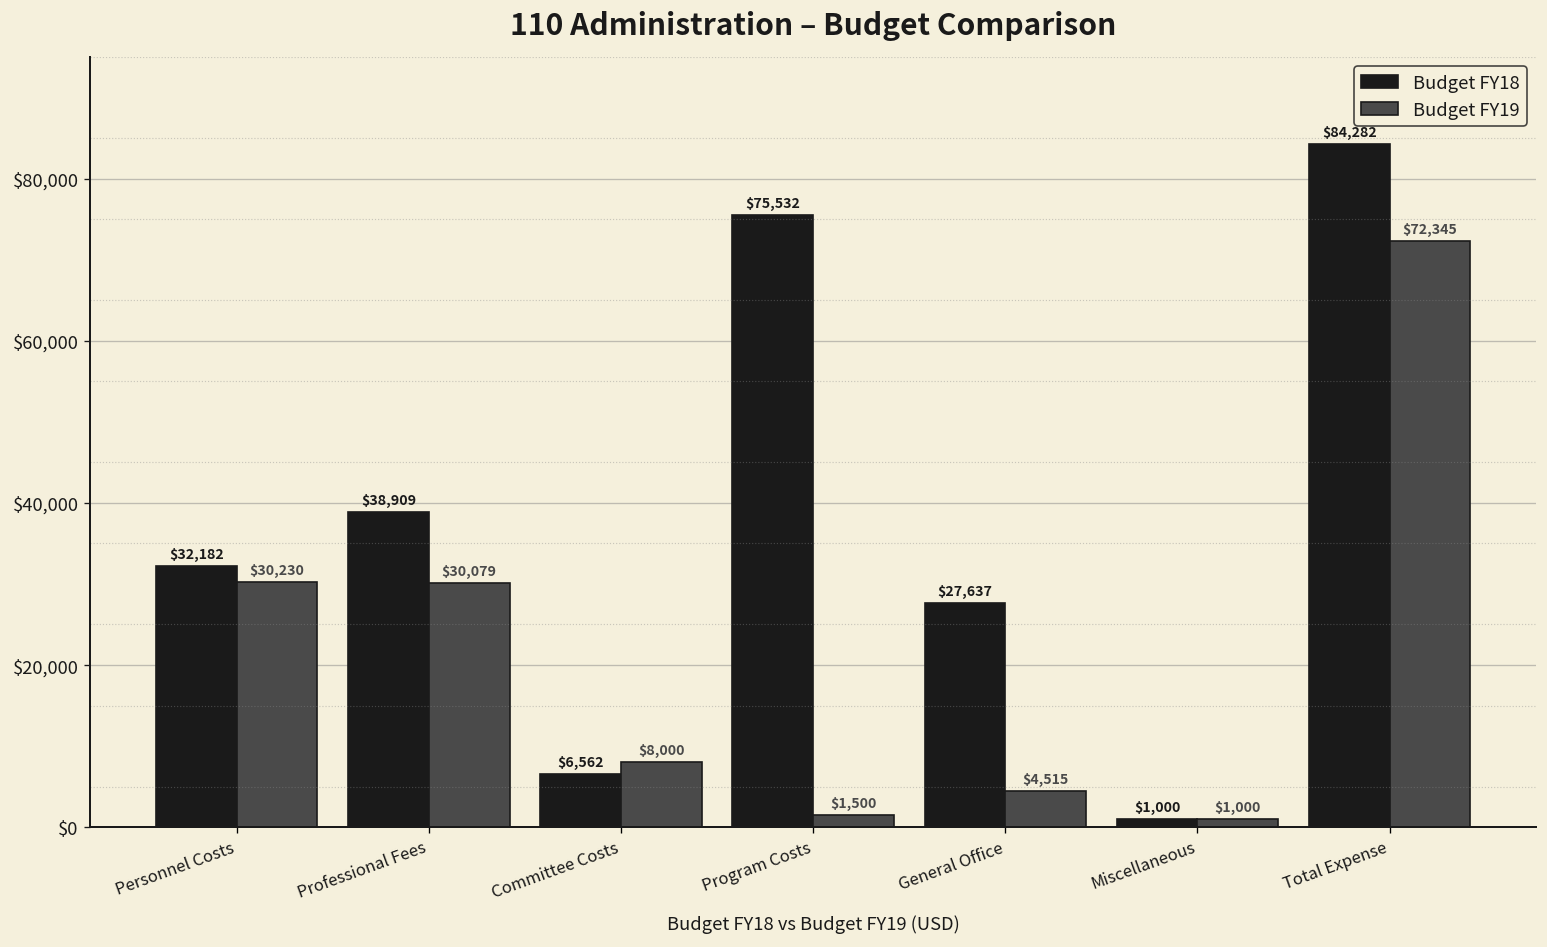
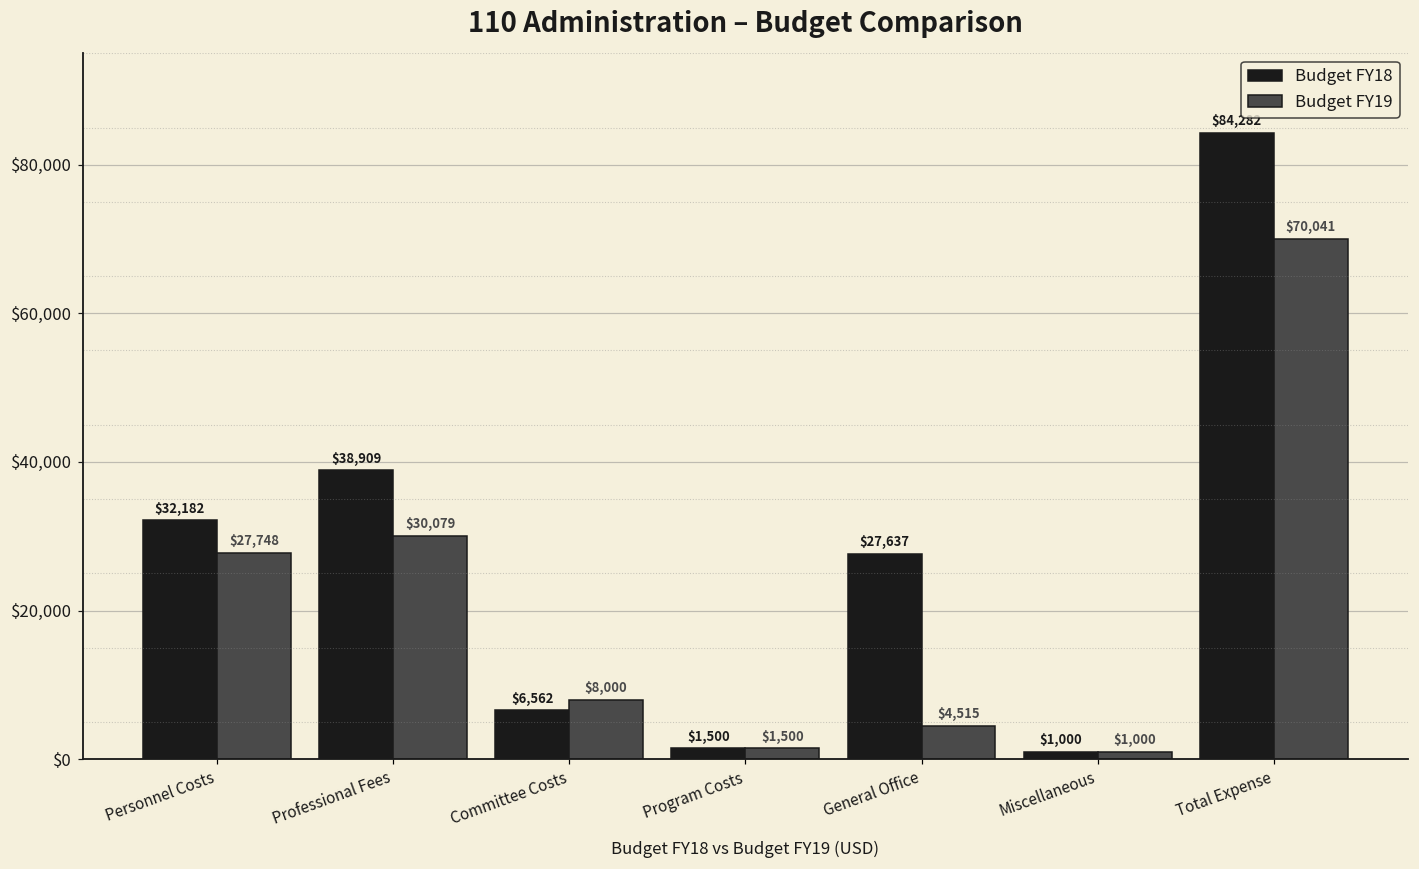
Budget FY19, Personnel Costs: $30,230 -> $27,748
Budget FY18, Program Costs: $75,532 -> $1,500
Budget FY19, Total Expense: $72,345 -> $70,041
